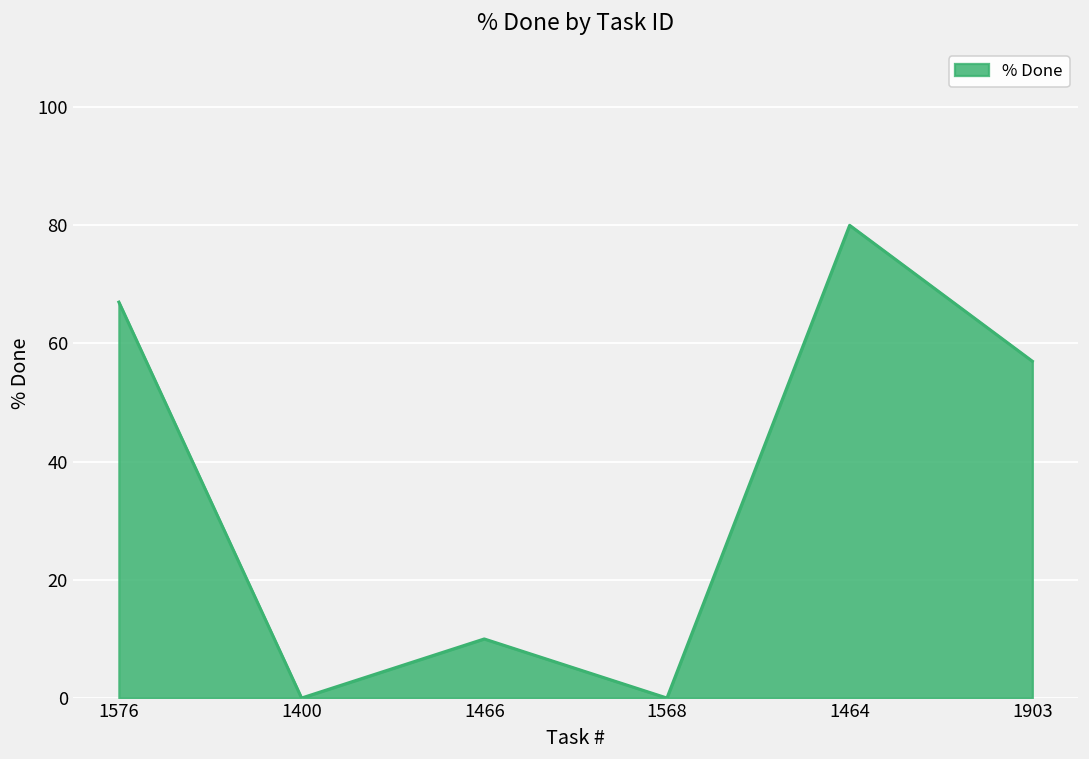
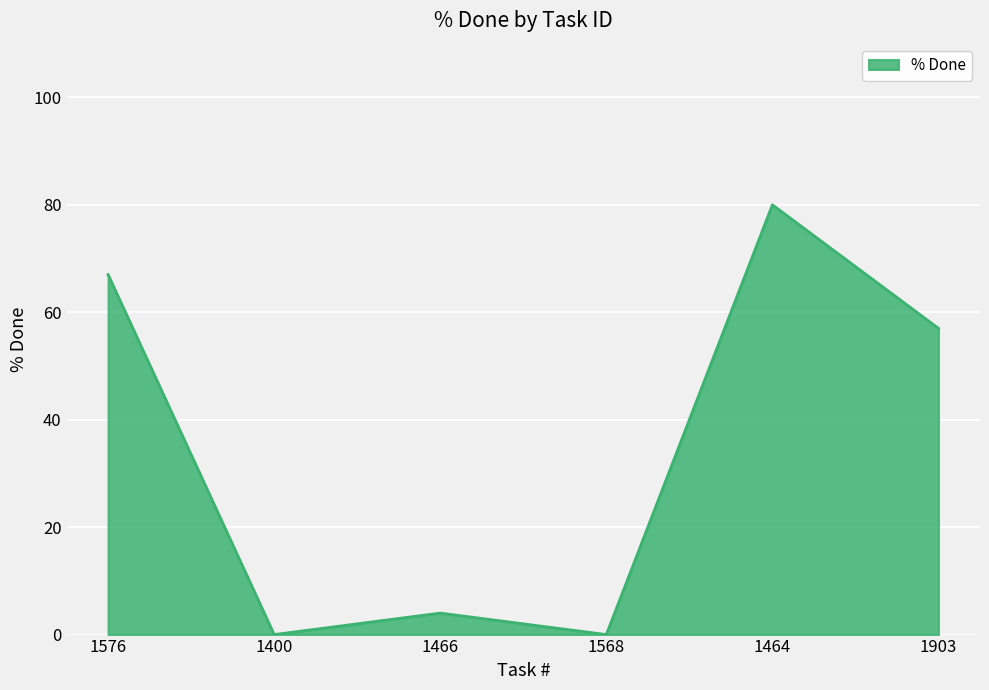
1466: 10 -> 4
